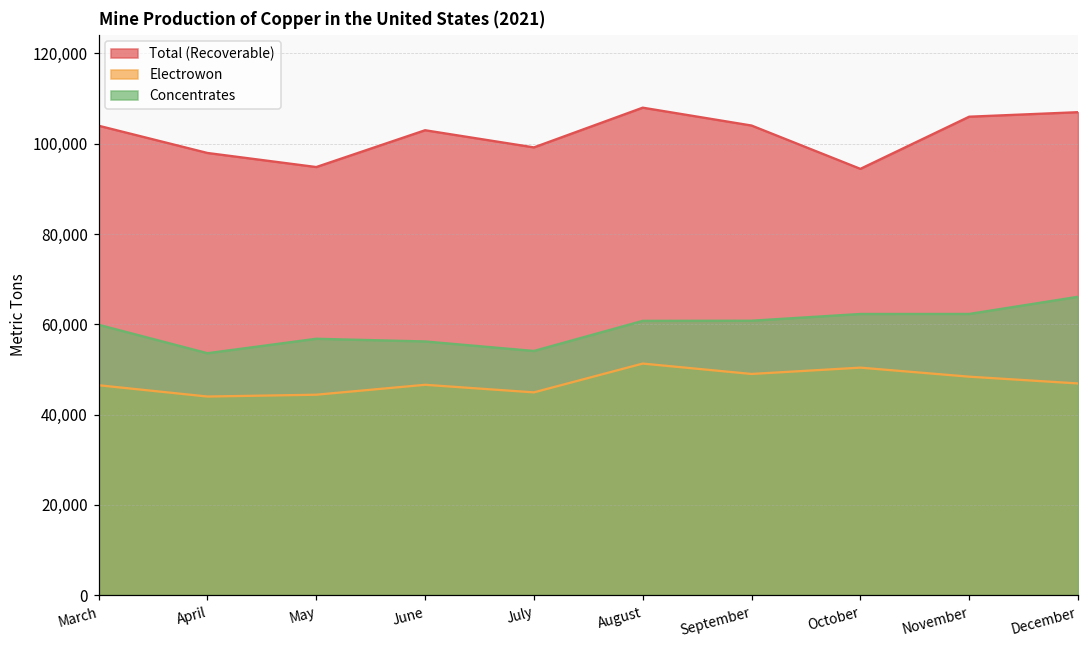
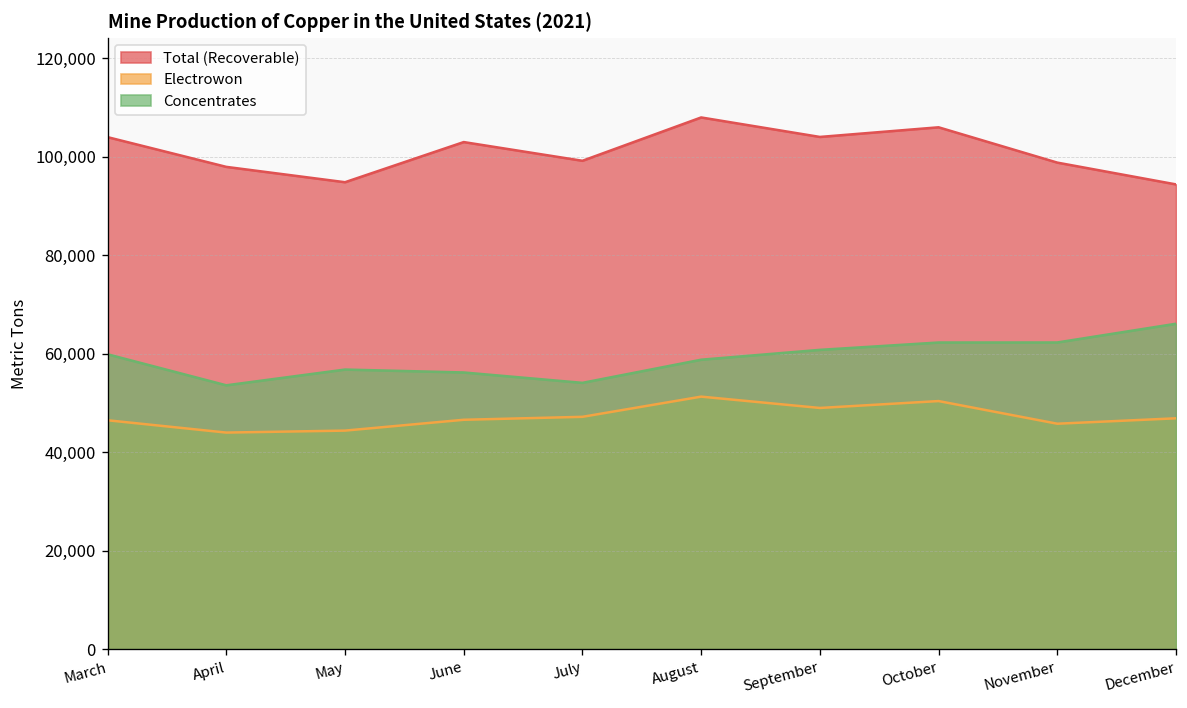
Electrowon, July: 45,000 -> 47,000
Concentrates, August: 61,000 -> 59,000
Total (Recoverable), October: 94,000 -> 106,000
Total (Recoverable), November: 106,000 -> 99,000
Electrowon, November: 48,000 -> 46,000
Total (Recoverable), December: 107,000 -> 94,000
